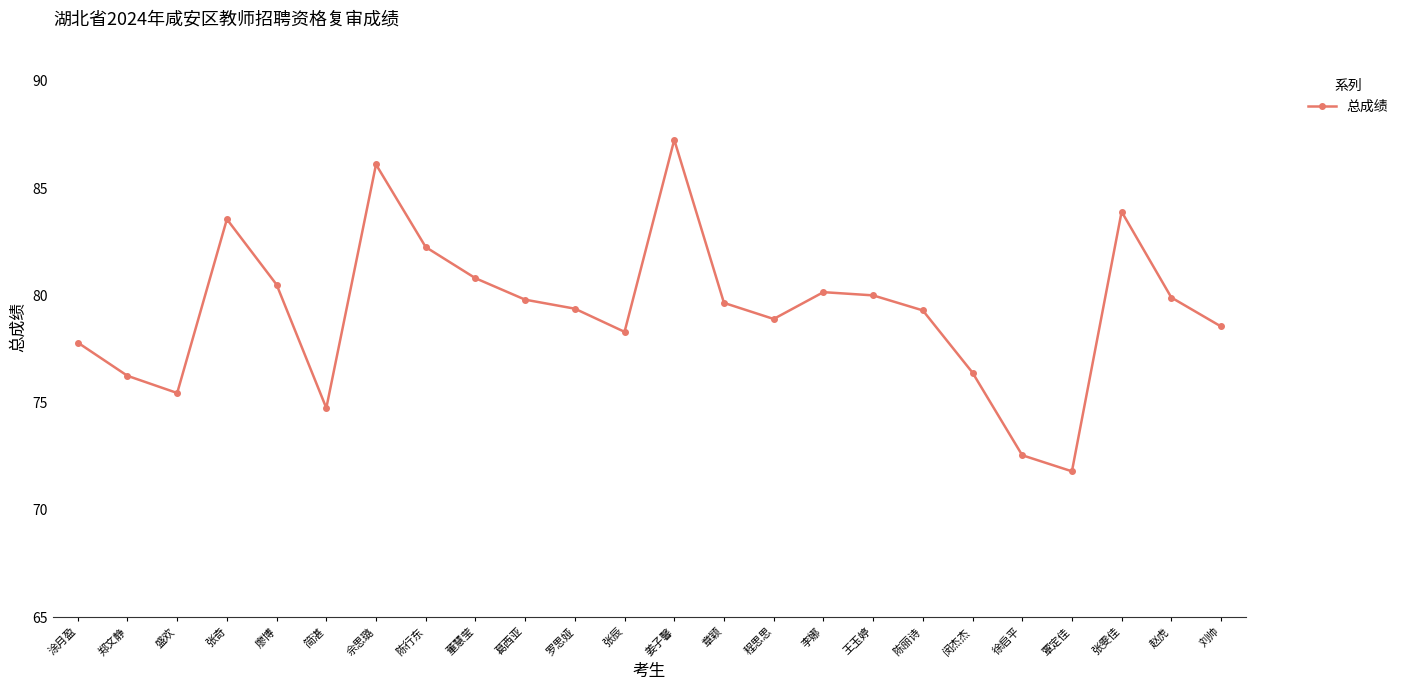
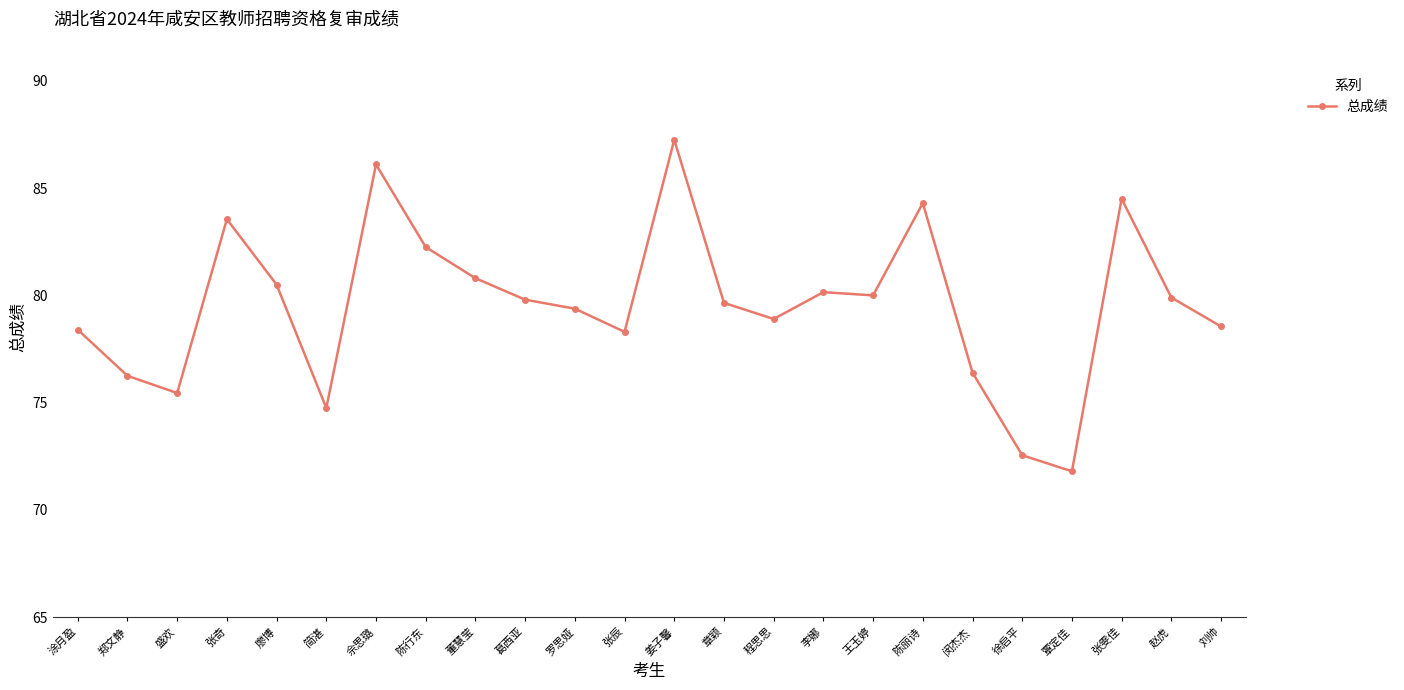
涂月盈: 77.8 -> 78.4
陈丽诗: 79.3 -> 84.3
张雯佳: 83.9 -> 84.5
